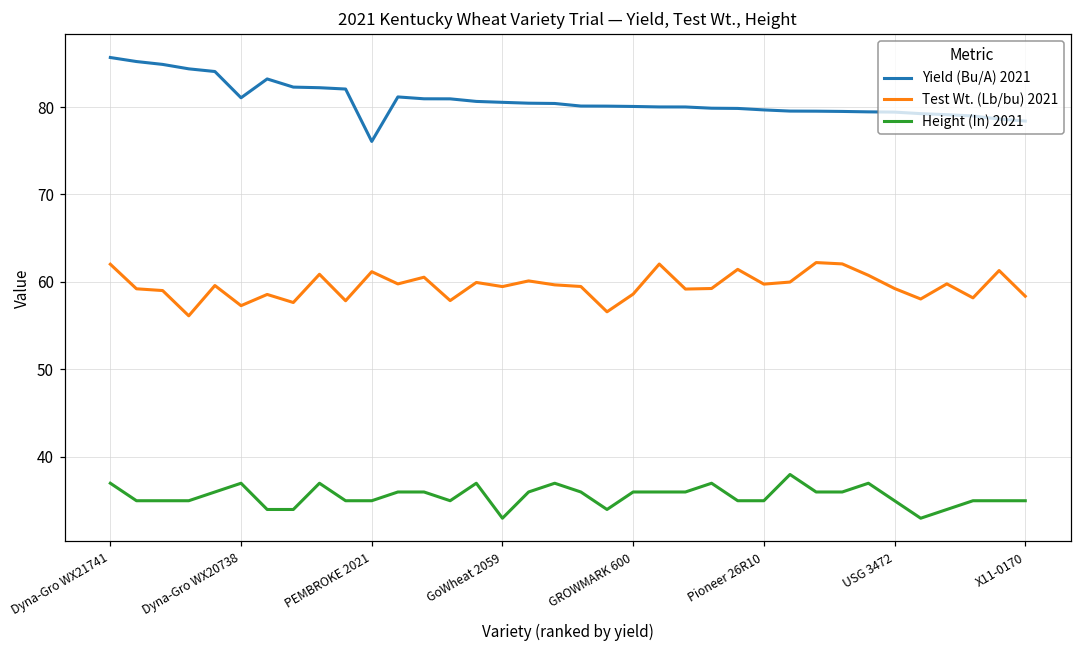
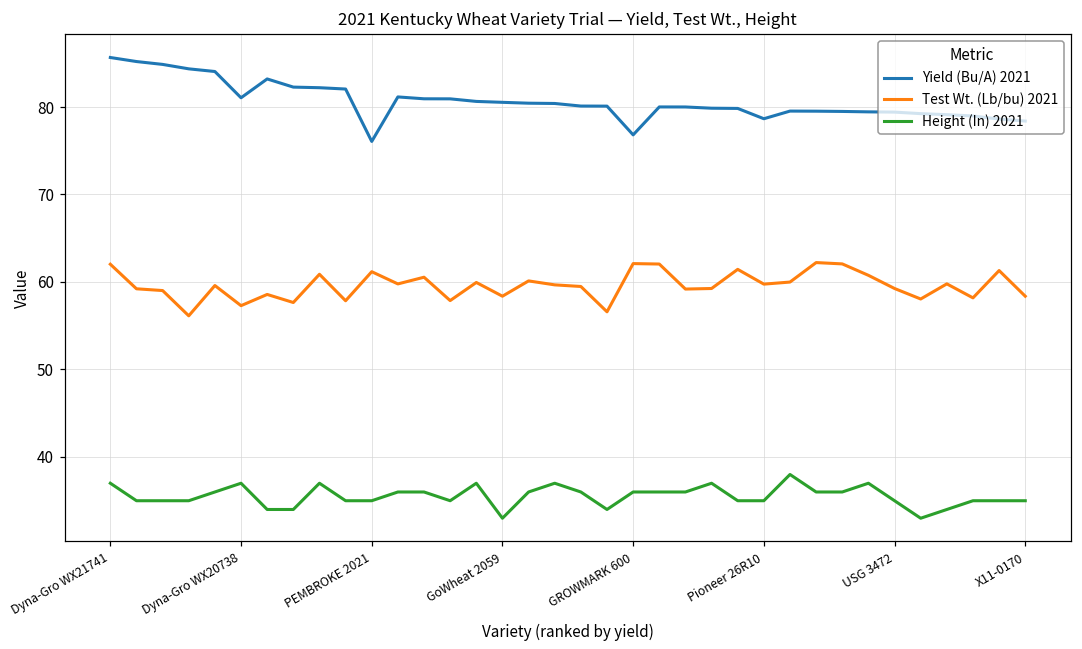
Test Wt. (Lb/bu) 2021, GoWheat 2059: 59 -> 58
Yield (Bu/A) 2021, GROWMARK 600: 80 -> 77
Test Wt. (Lb/bu) 2021, GROWMARK 600: 59 -> 62
Yield (Bu/A) 2021, Pioneer 26R10: 80 -> 79
